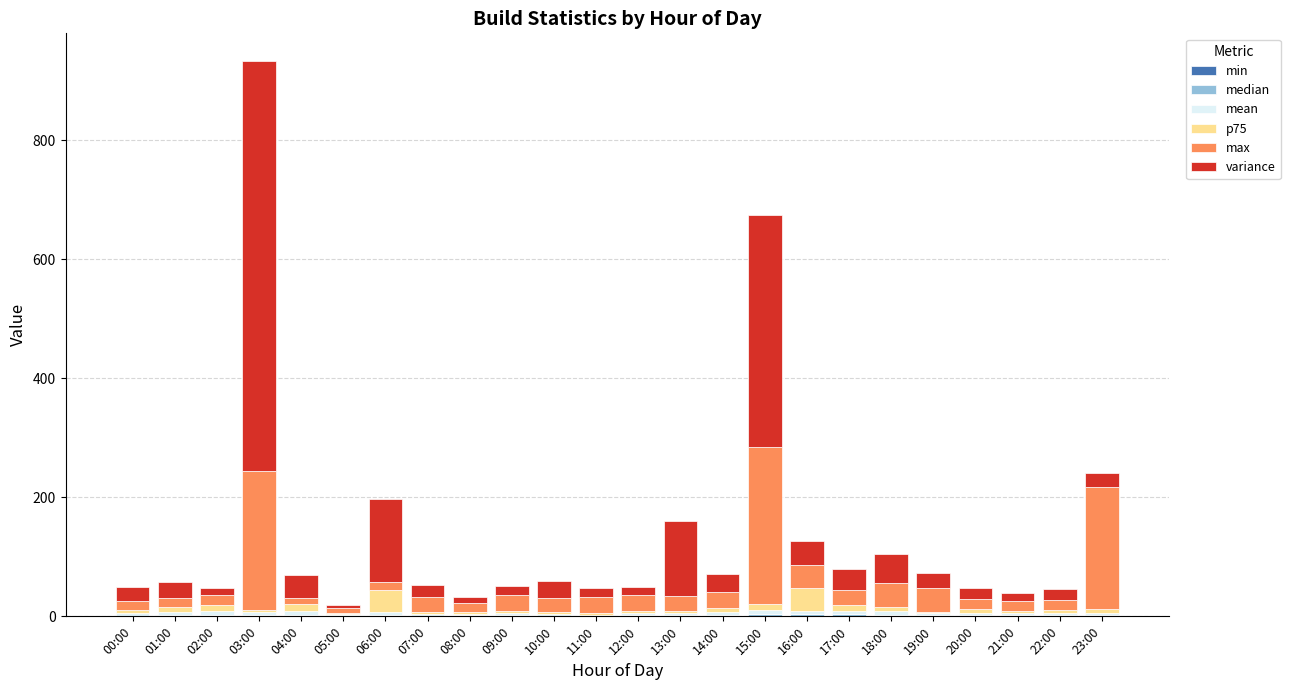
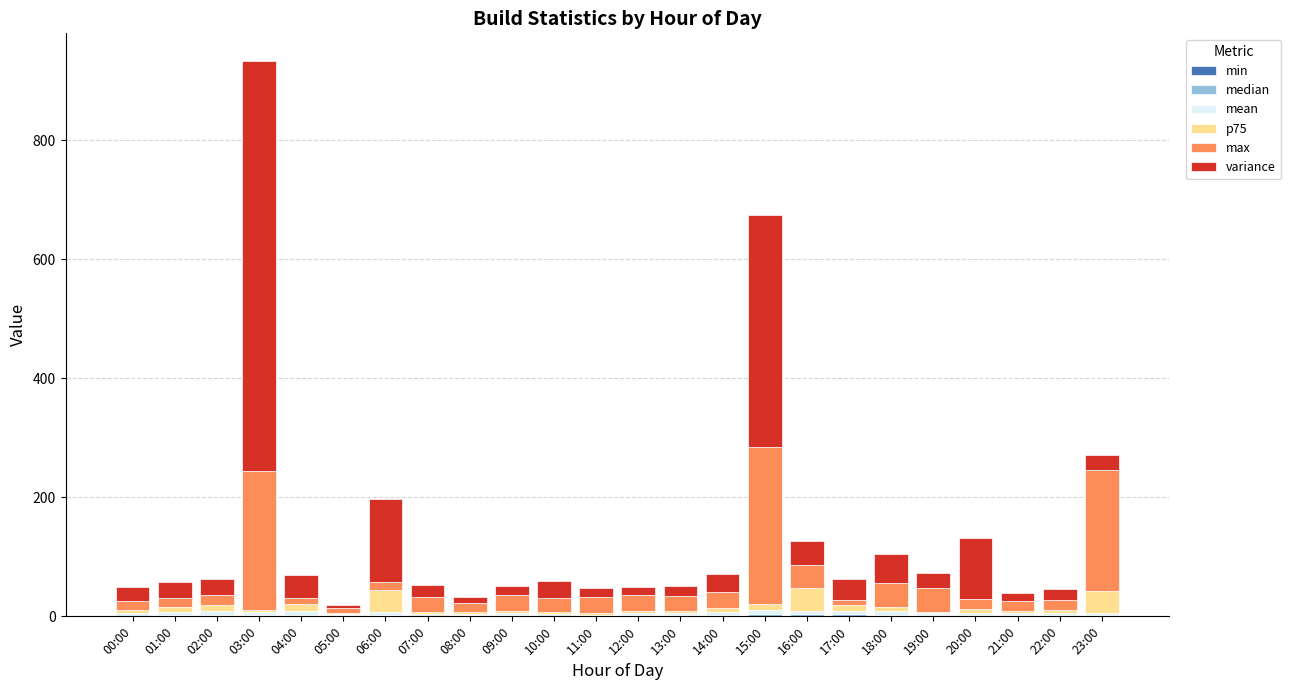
variance, 02:00: 10 -> 30
variance, 13:00: 130 -> 20
max, 17:00: 30 -> 10
variance, 20:00: 20 -> 100
p75, 23:00: 10 -> 40
